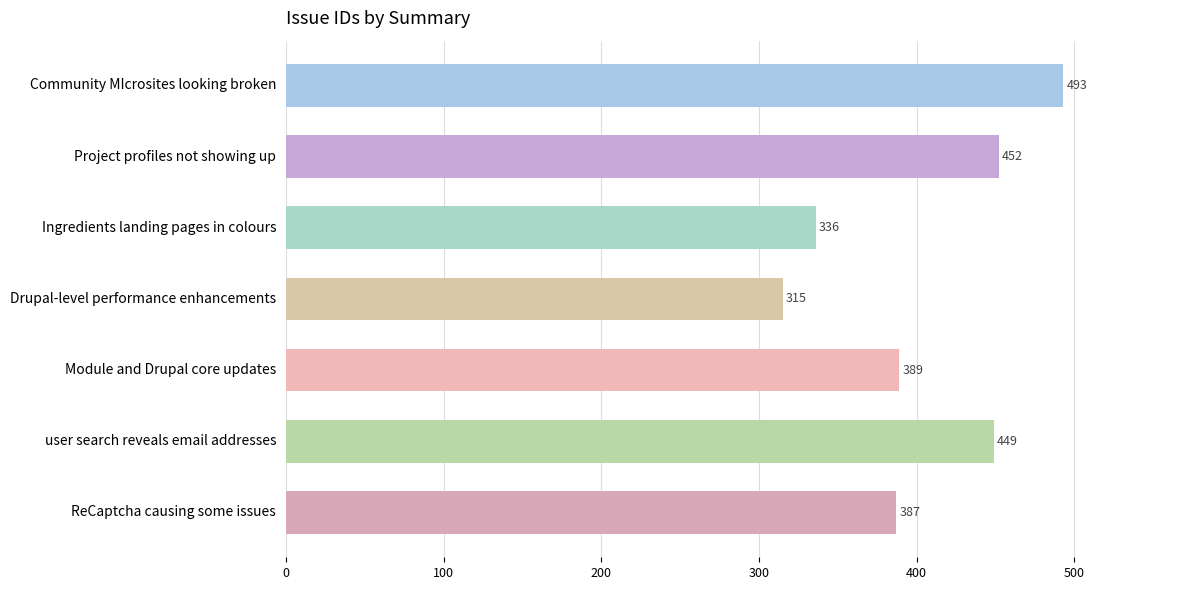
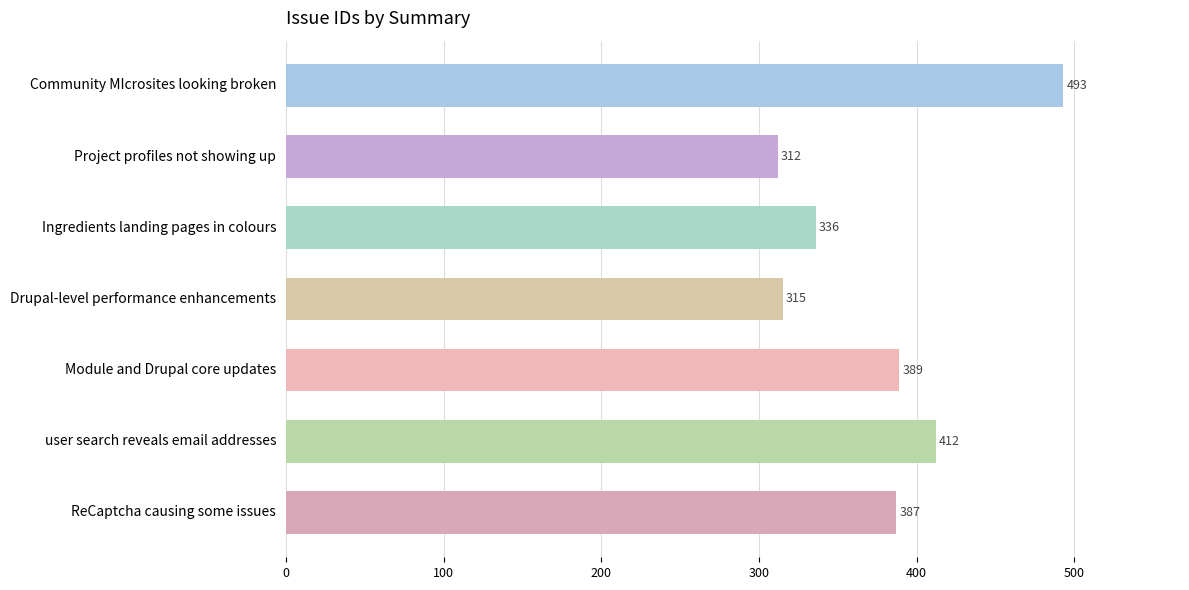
Project profiles not showing up: 452 -> 312
user search reveals email addresses: 449 -> 412
